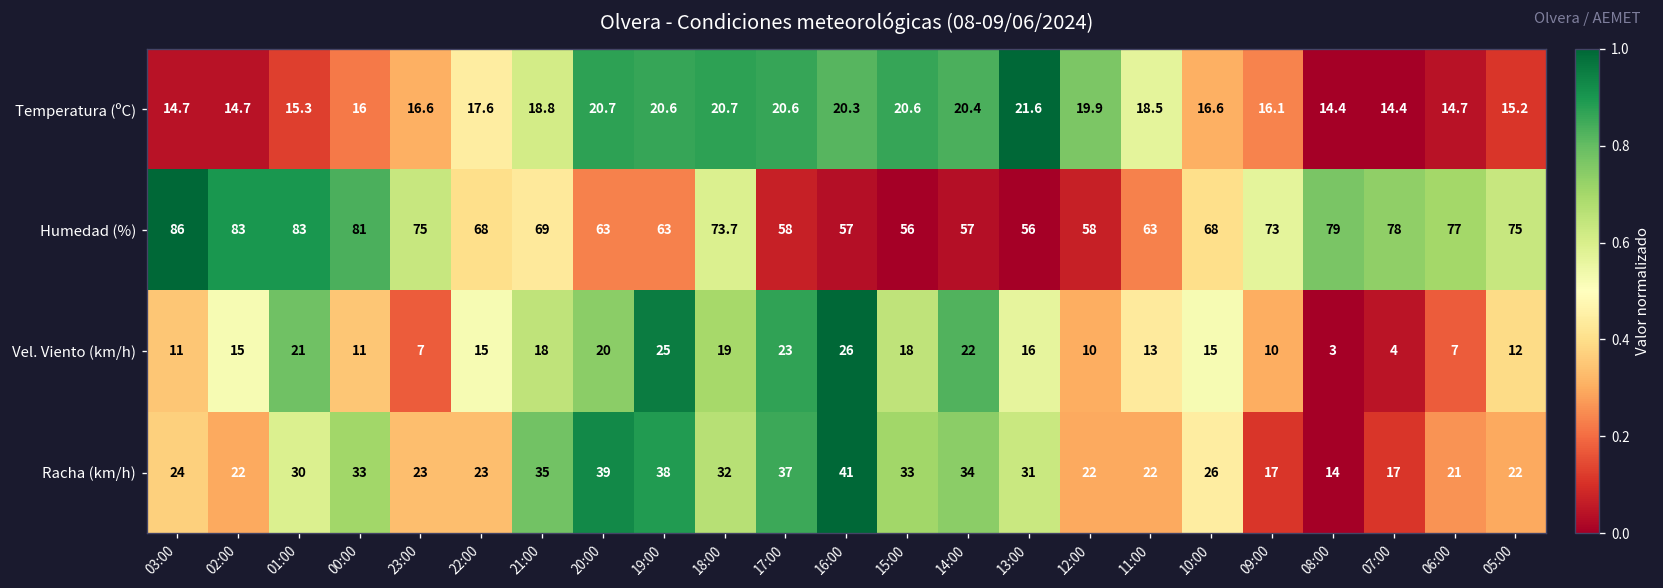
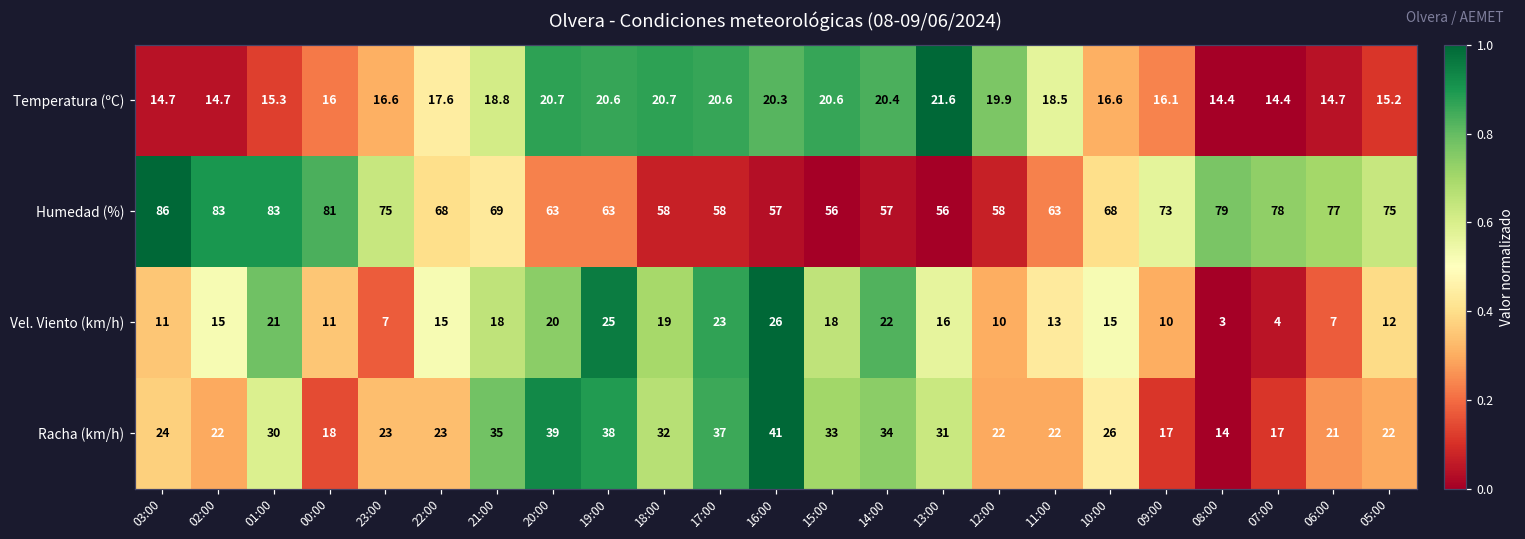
Humedad (%), 18:00: 73.7 -> 58
Racha (km/h), 00:00: 33 -> 18
